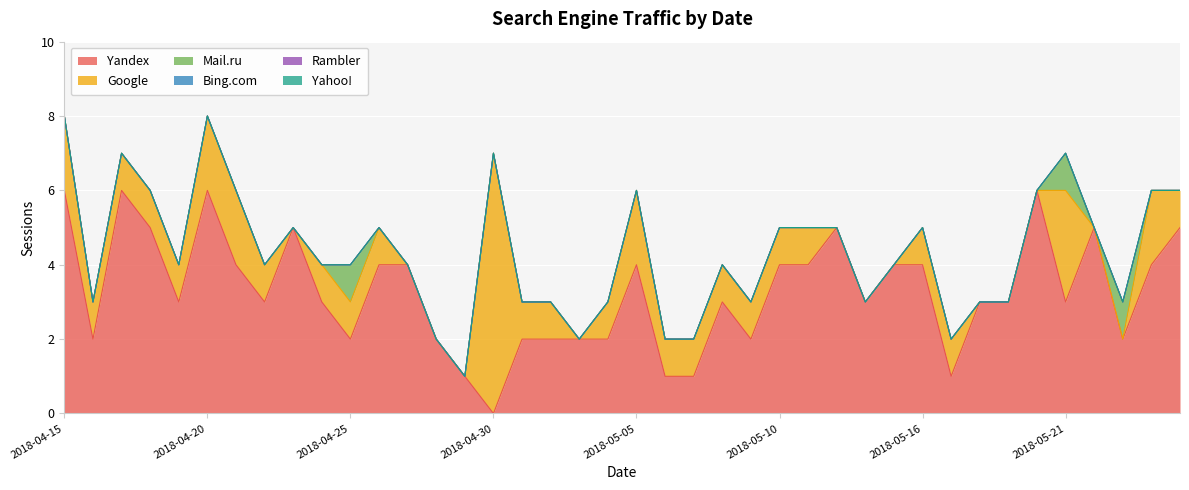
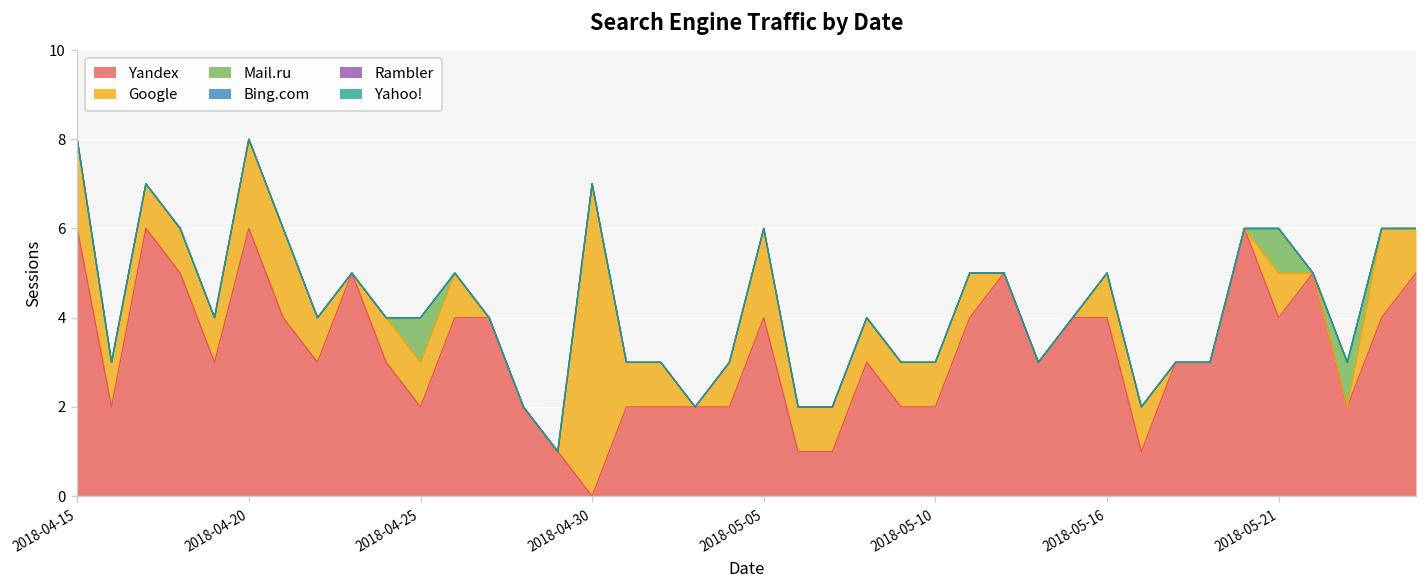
Yandex, 2018-05-10: 4 -> 2
Yandex, 2018-05-21: 3 -> 4
Google, 2018-05-21: 3 -> 1
